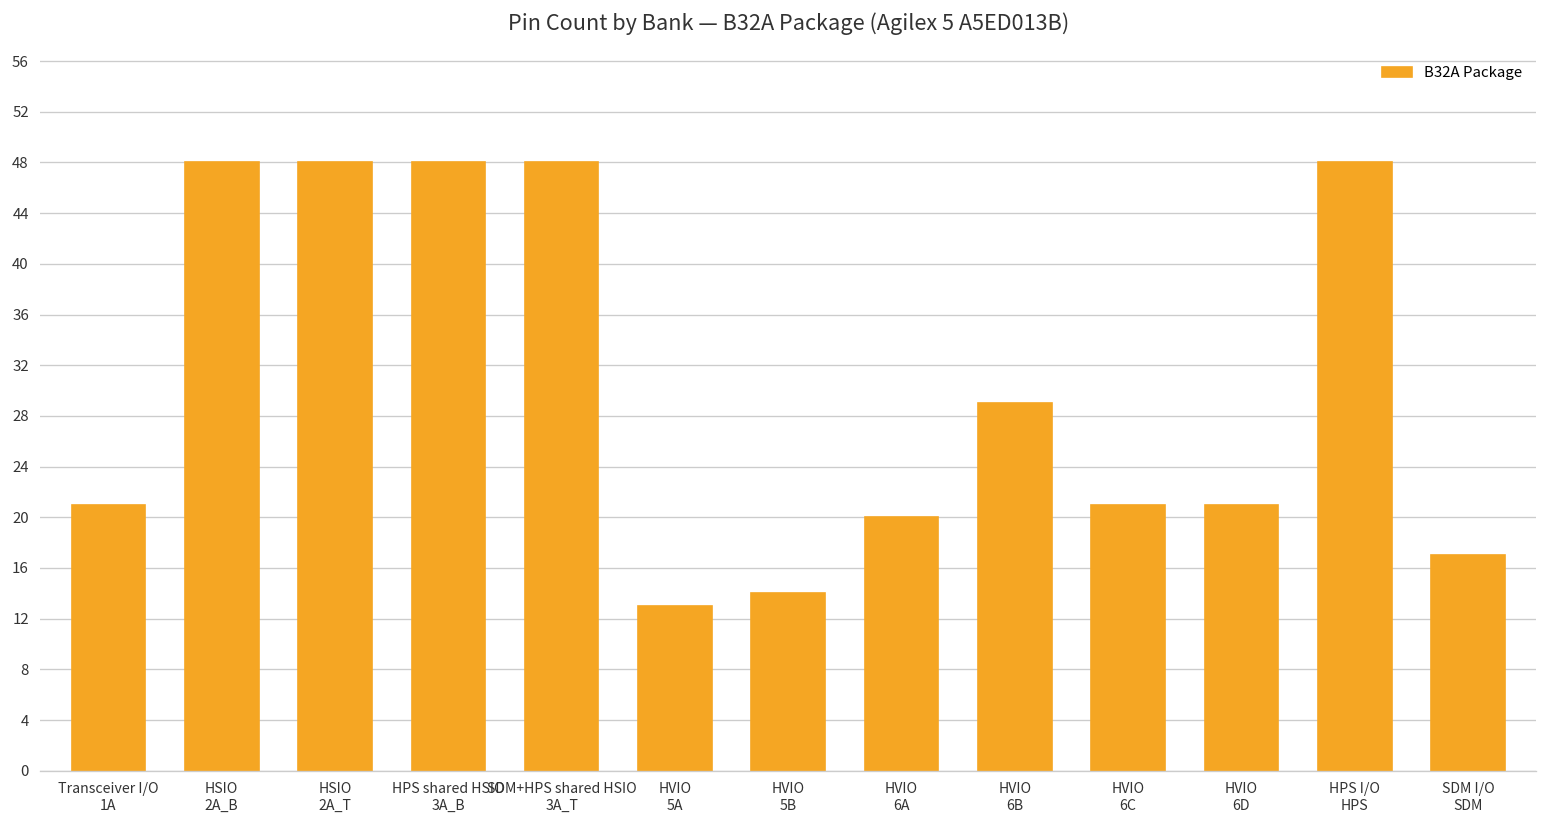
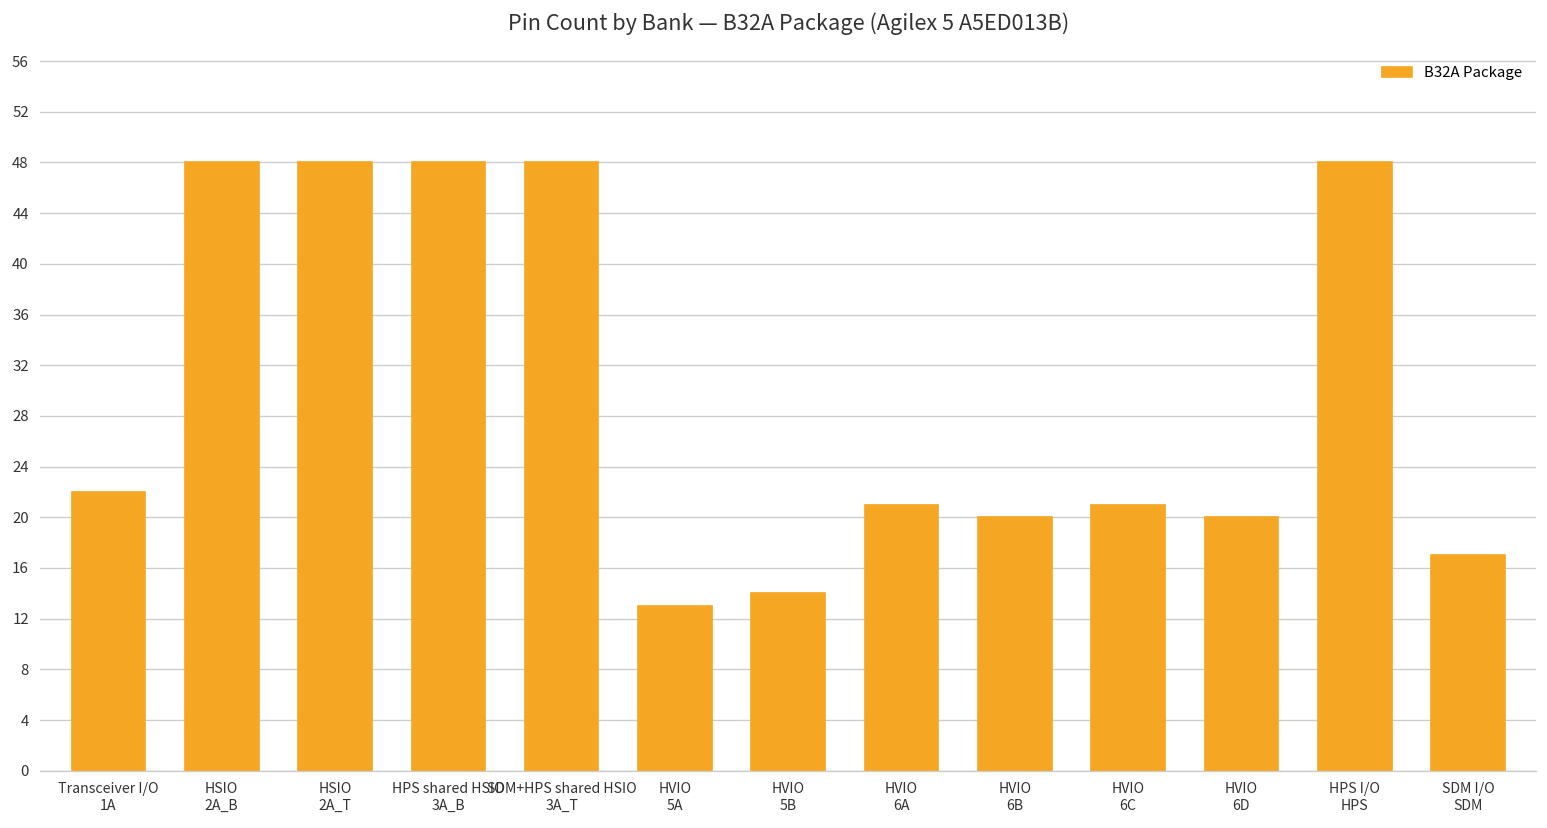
Transceiver I/O 1A: 21 -> 22
HVIO 6A: 20 -> 21
HVIO 6B: 29 -> 20
HVIO 6D: 21 -> 20
